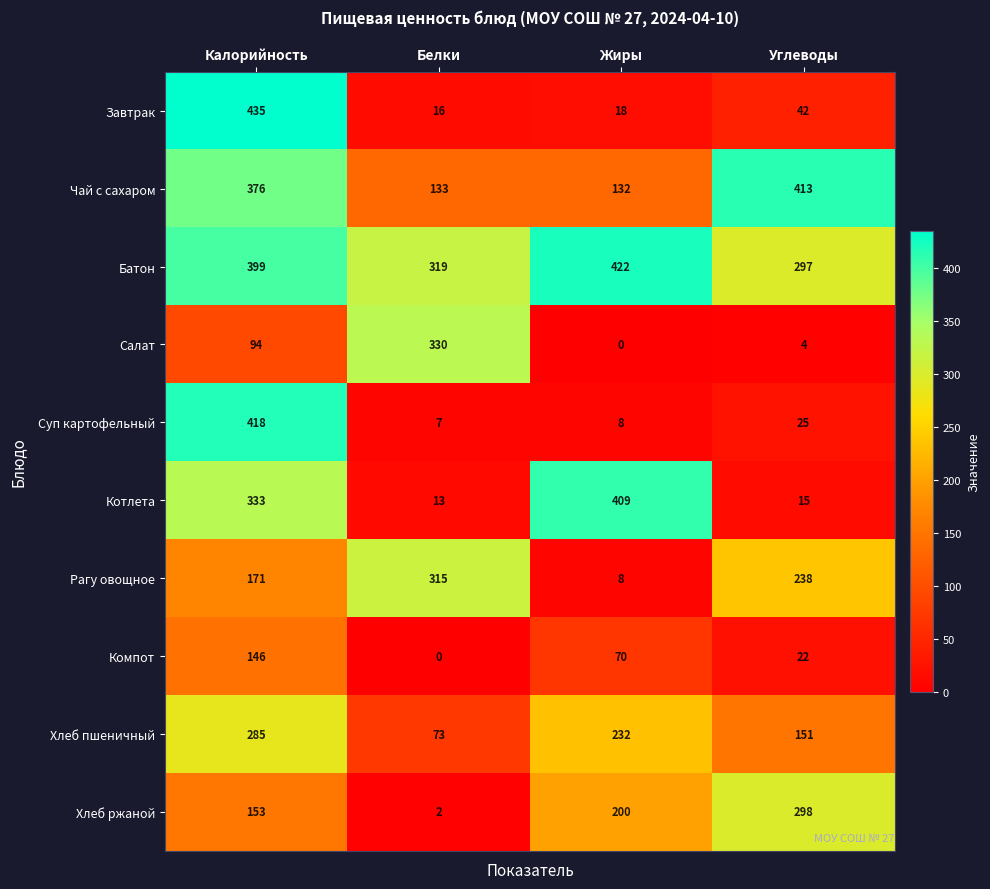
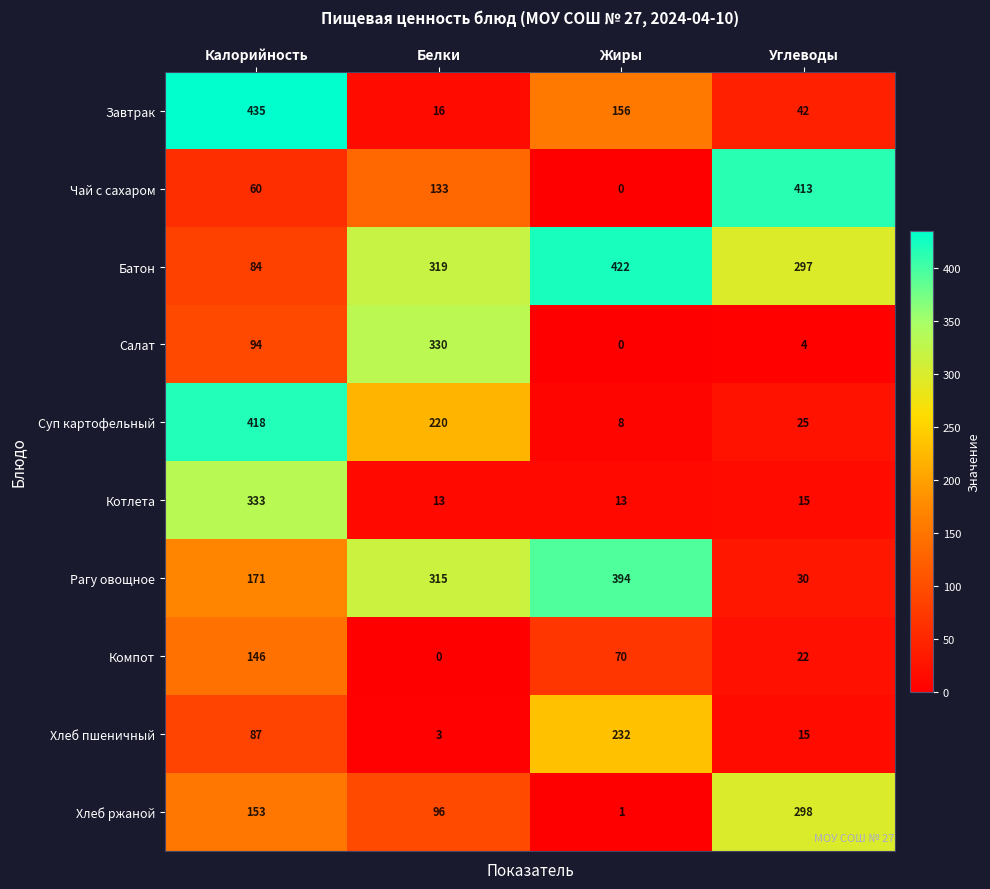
Завтрак, Жиры: 18 -> 156
Чай с сахаром, Калорийность: 376 -> 60
Чай с сахаром, Жиры: 132 -> 0
Батон, Калорийность: 399 -> 84
Суп картофельный, Белки: 7 -> 220
Котлета, Жиры: 409 -> 13
Рагу овощное, Жиры: 8 -> 394
Рагу овощное, Углеводы: 238 -> 30
Хлеб пшеничный, Калорийность: 285 -> 87
Хлеб пшеничный, Белки: 73 -> 3
Хлеб пшеничный, Углеводы: 151 -> 15
Хлеб ржаной, Белки: 2 -> 96
Хлеб ржаной, Жиры: 200 -> 1
